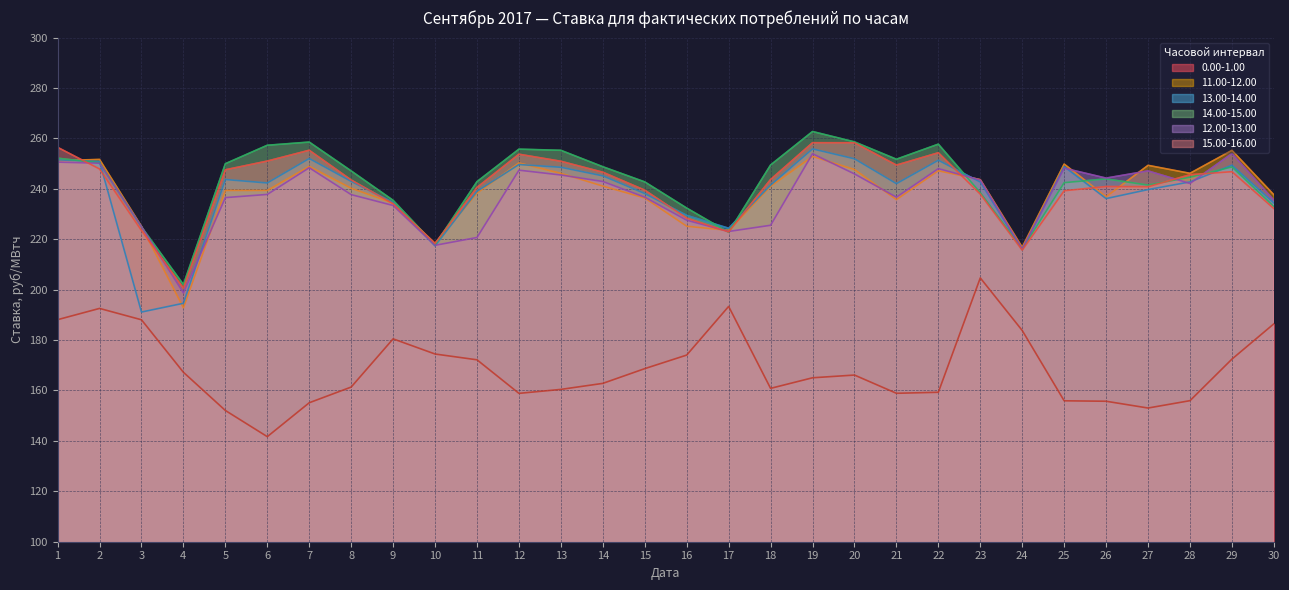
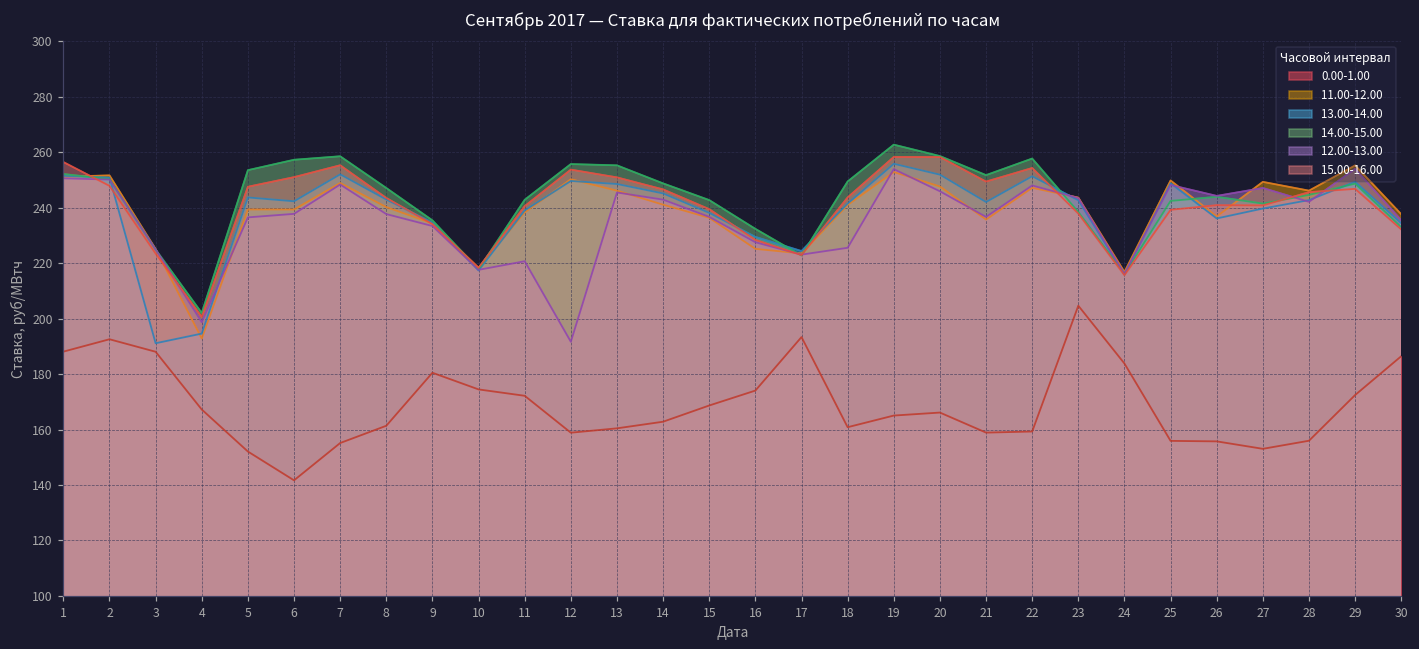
14.00-15.00, 5: 250 -> 254
12.00-13.00, 12: 247 -> 192
